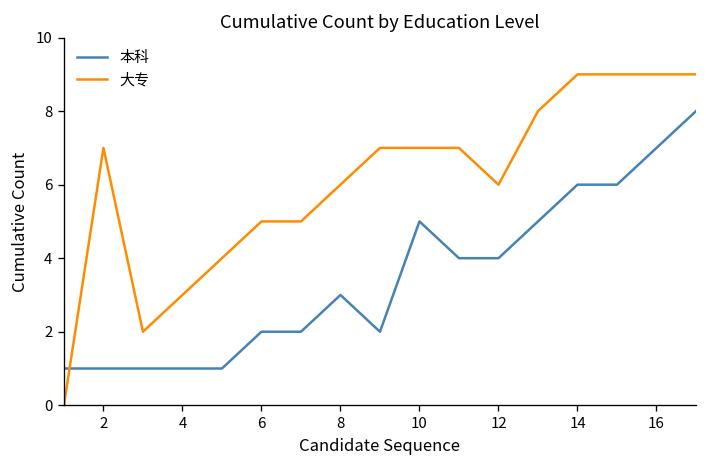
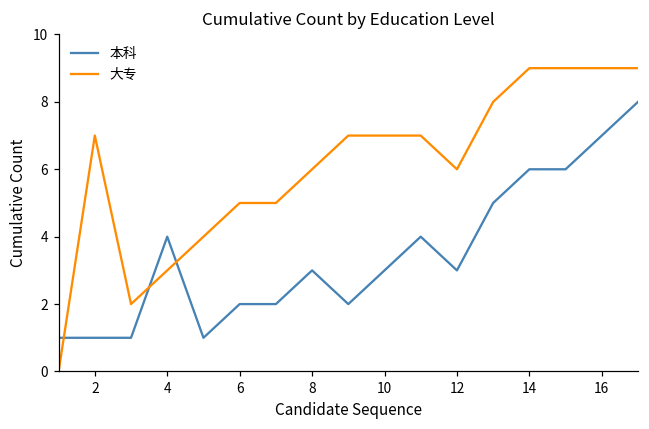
本科, 4: 1 -> 4
本科, 10: 5 -> 3
本科, 12: 4 -> 3
